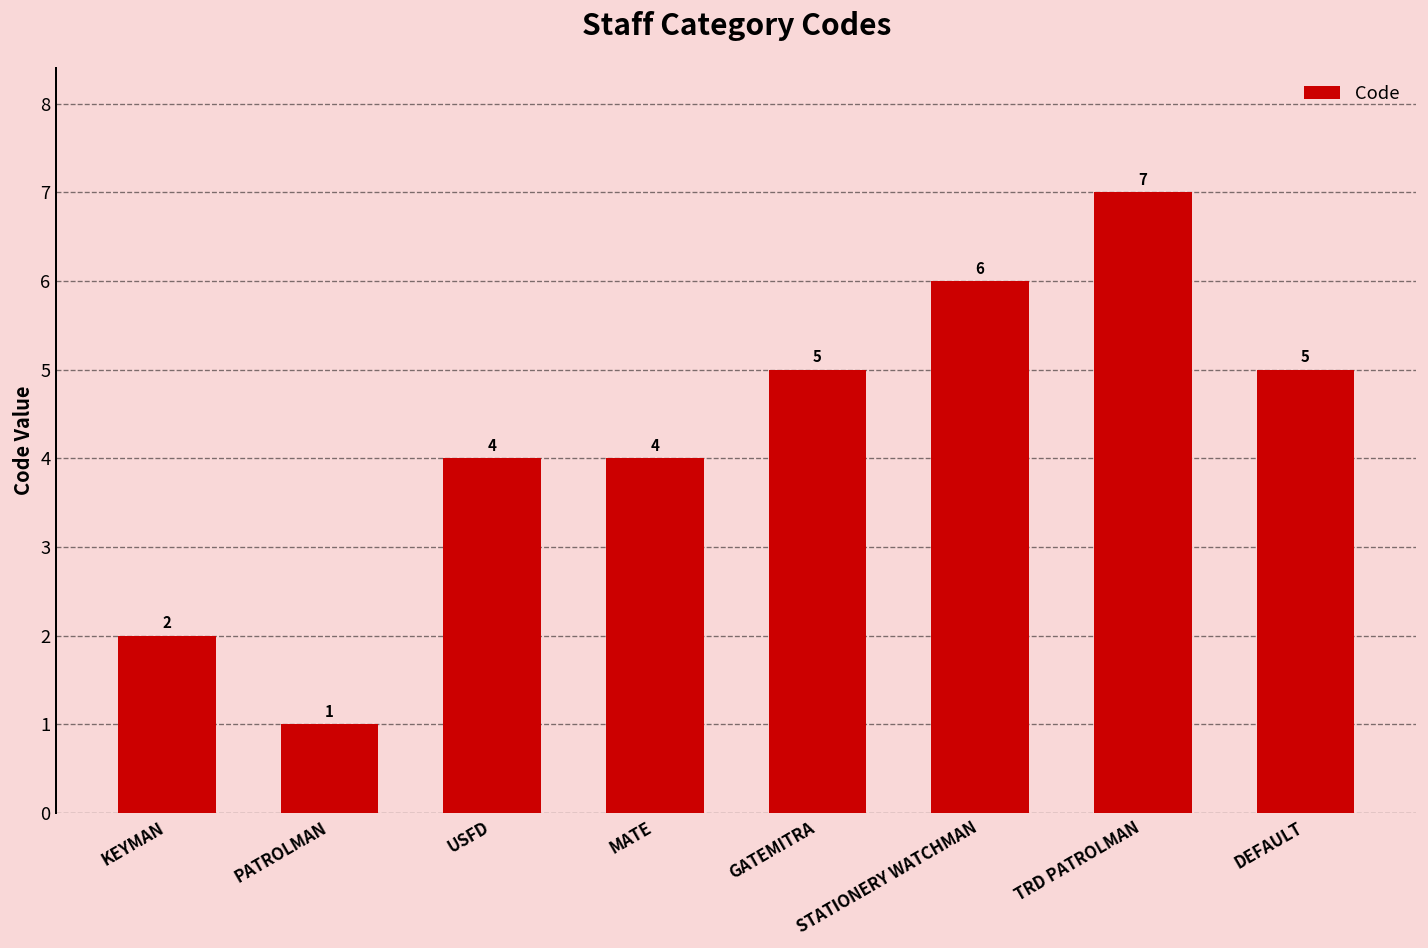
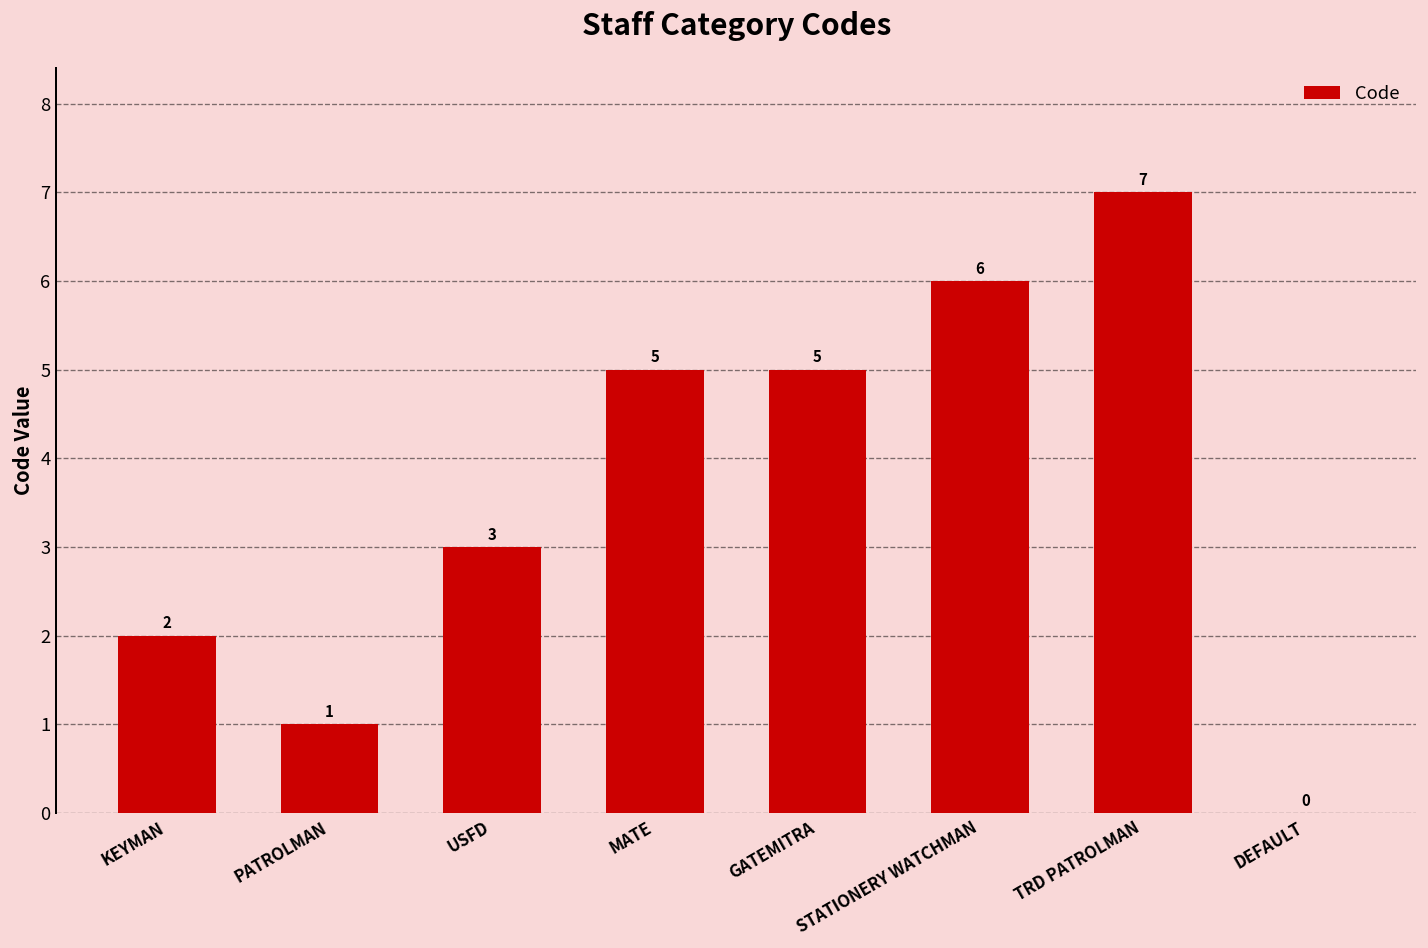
USFD: 4 -> 3
MATE: 4 -> 5
DEFAULT: 5 -> 0
